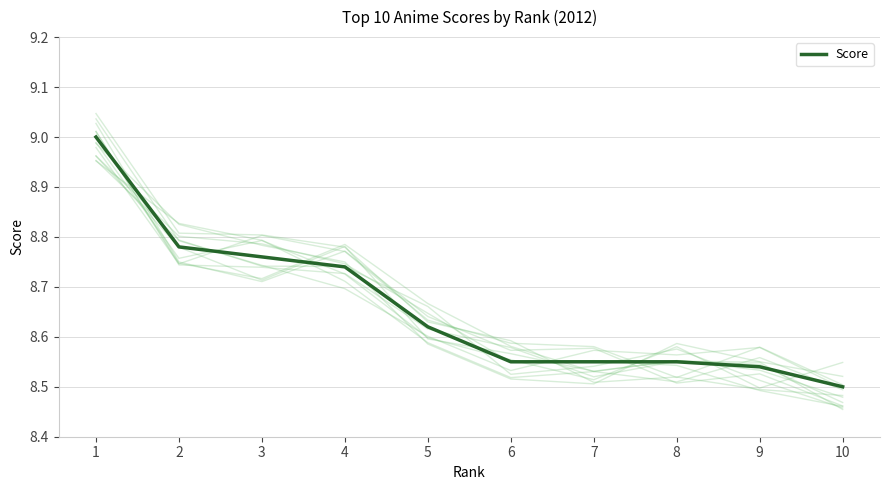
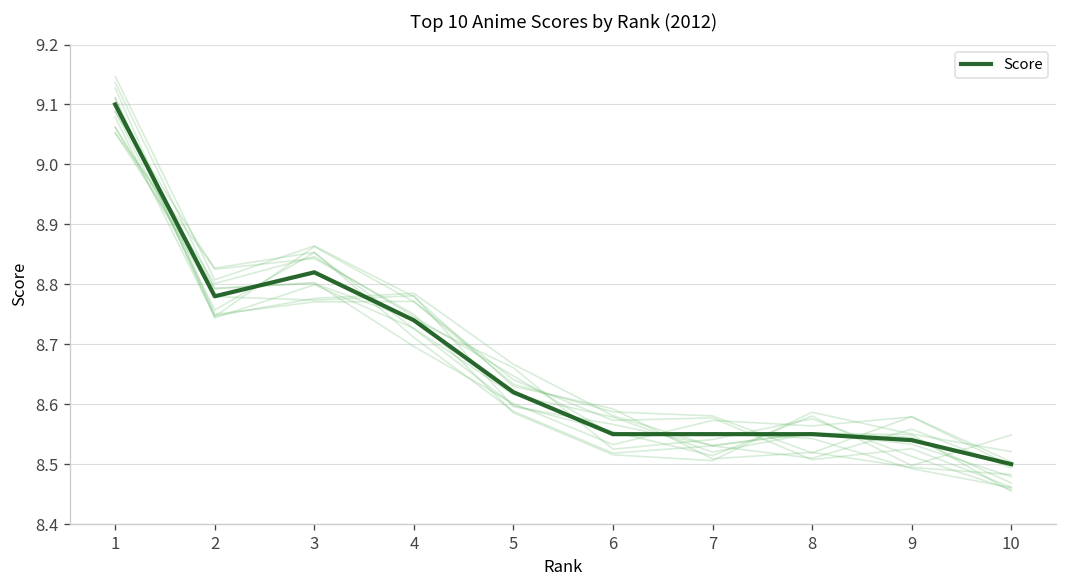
Score, 1: 9.0 -> 9.1
Score, 3: 8.76 -> 8.82
